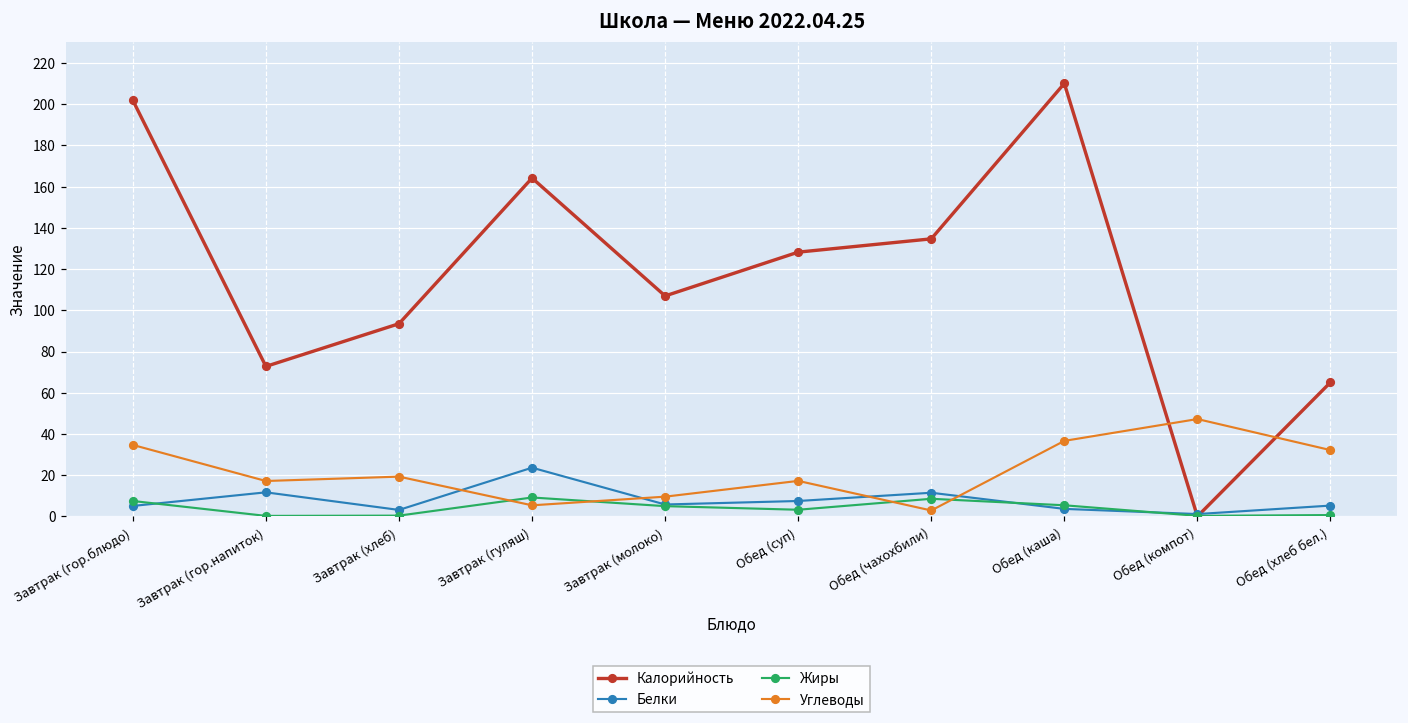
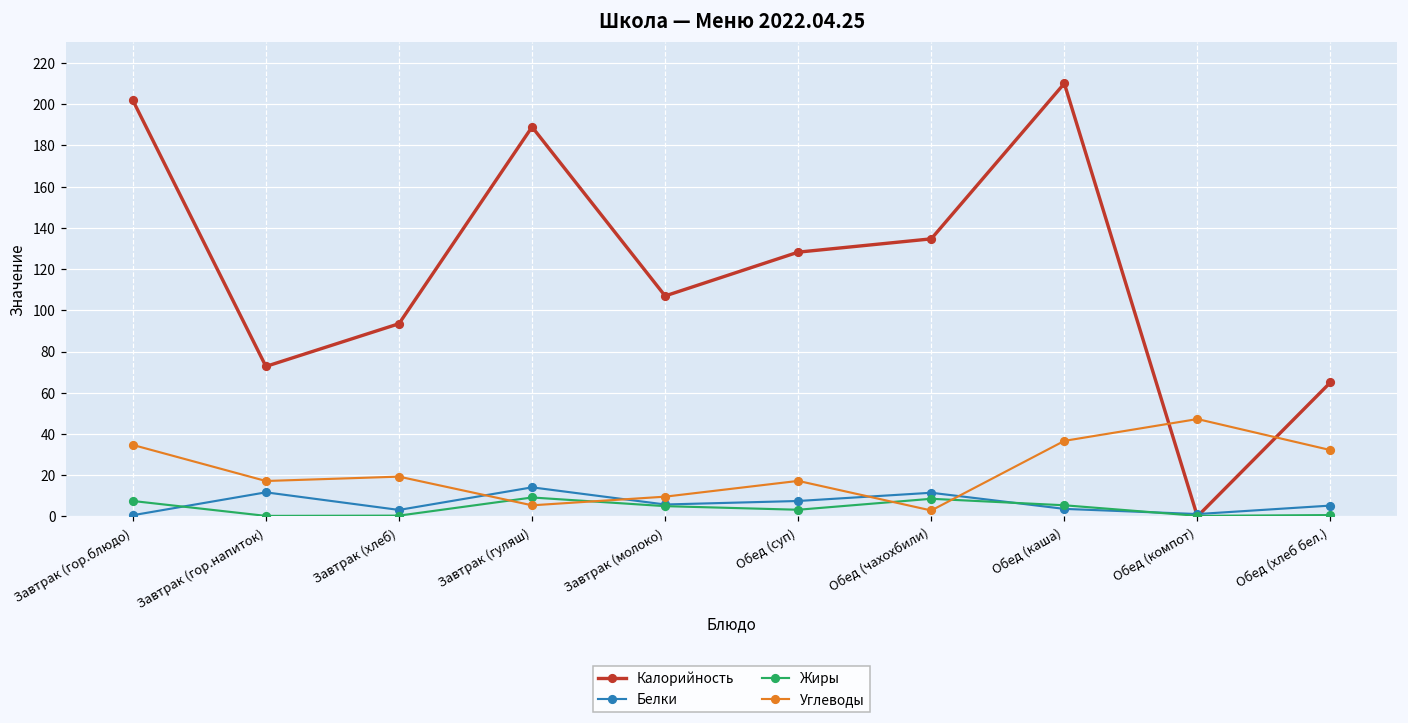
Белки, Завтрак (гор.блюдо): 5 -> 1
Калорийность, Завтрак (гуляш): 164 -> 189
Белки, Завтрак (гуляш): 24 -> 14
